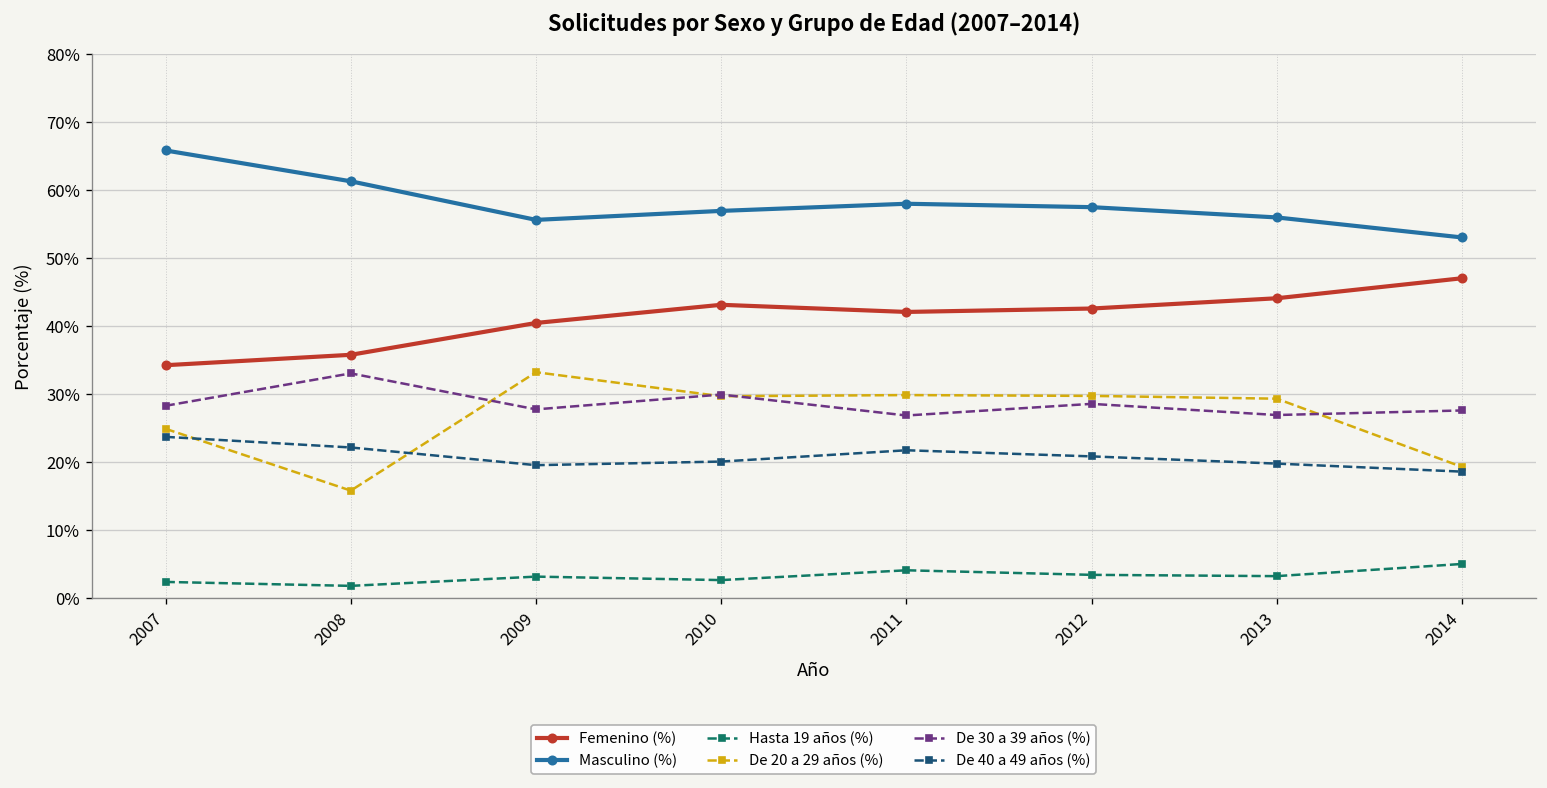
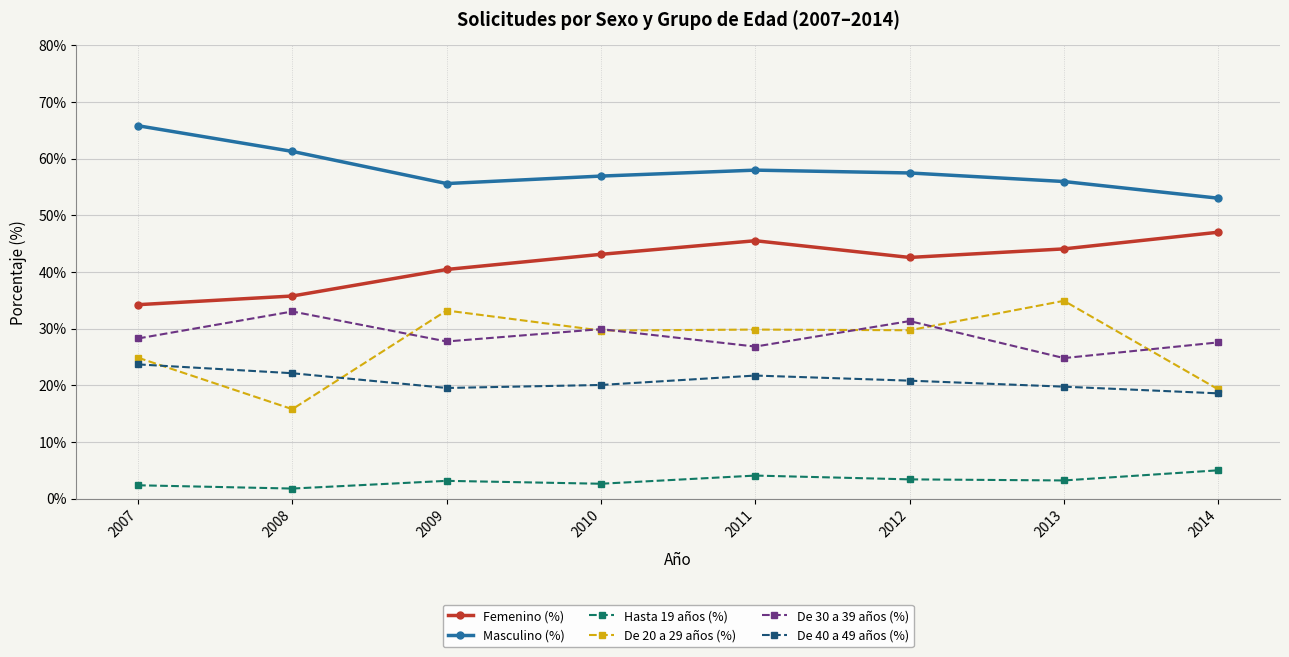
Femenino (%), 2011: 42% -> 46%
De 30 a 39 años (%), 2012: 29% -> 31%
De 20 a 29 años (%), 2013: 29% -> 35%
De 30 a 39 años (%), 2013: 27% -> 25%
